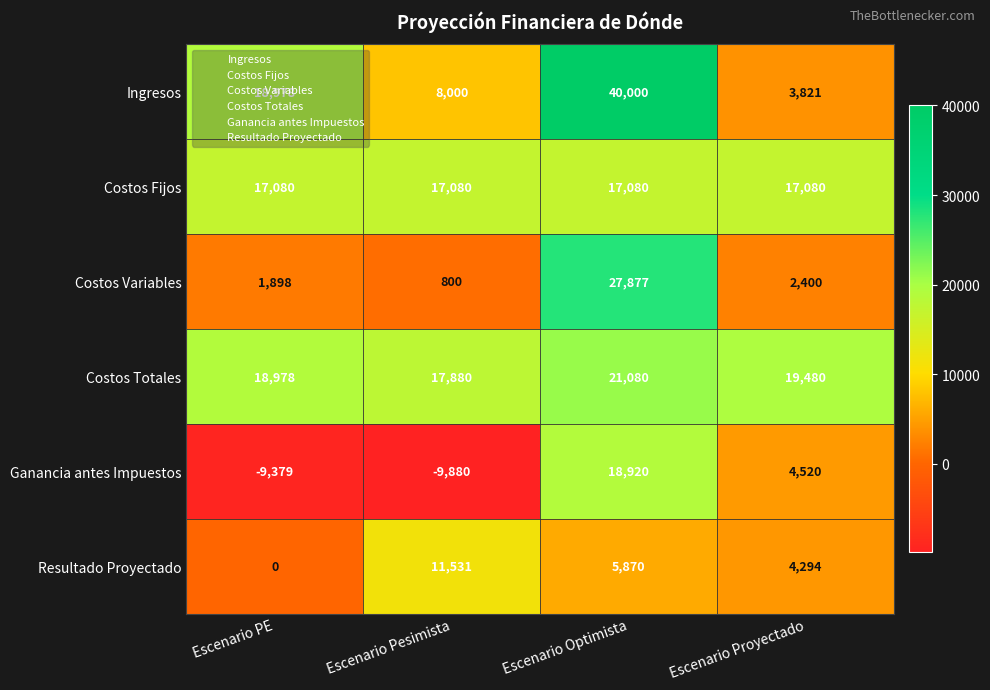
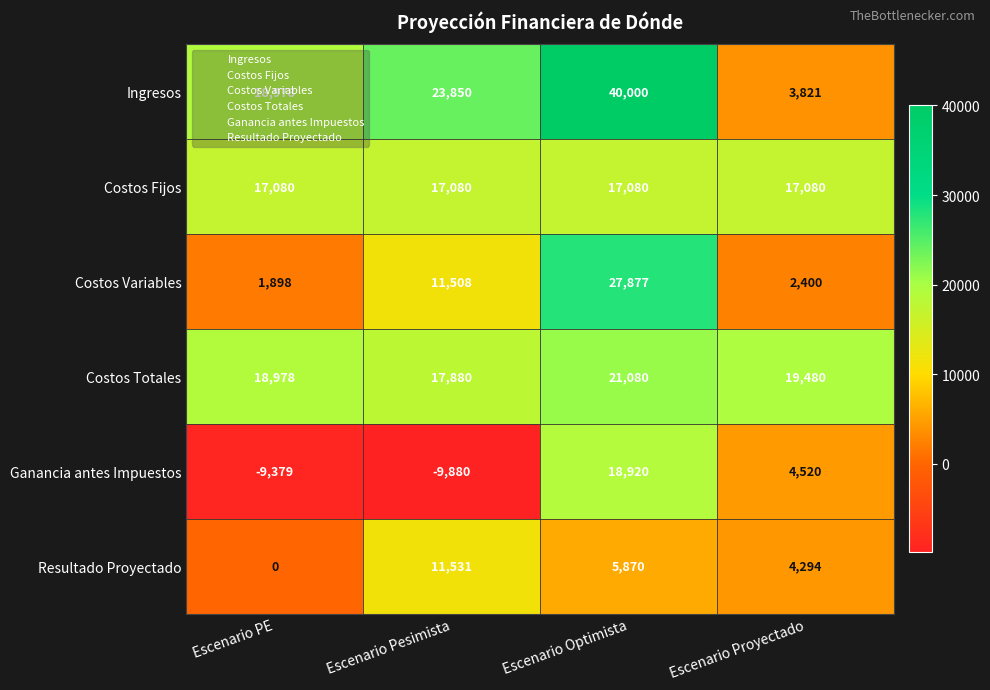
Ingresos, Escenario Pesimista: 8,000 -> 23,850
Costos Variables, Escenario Pesimista: 800 -> 11,508
